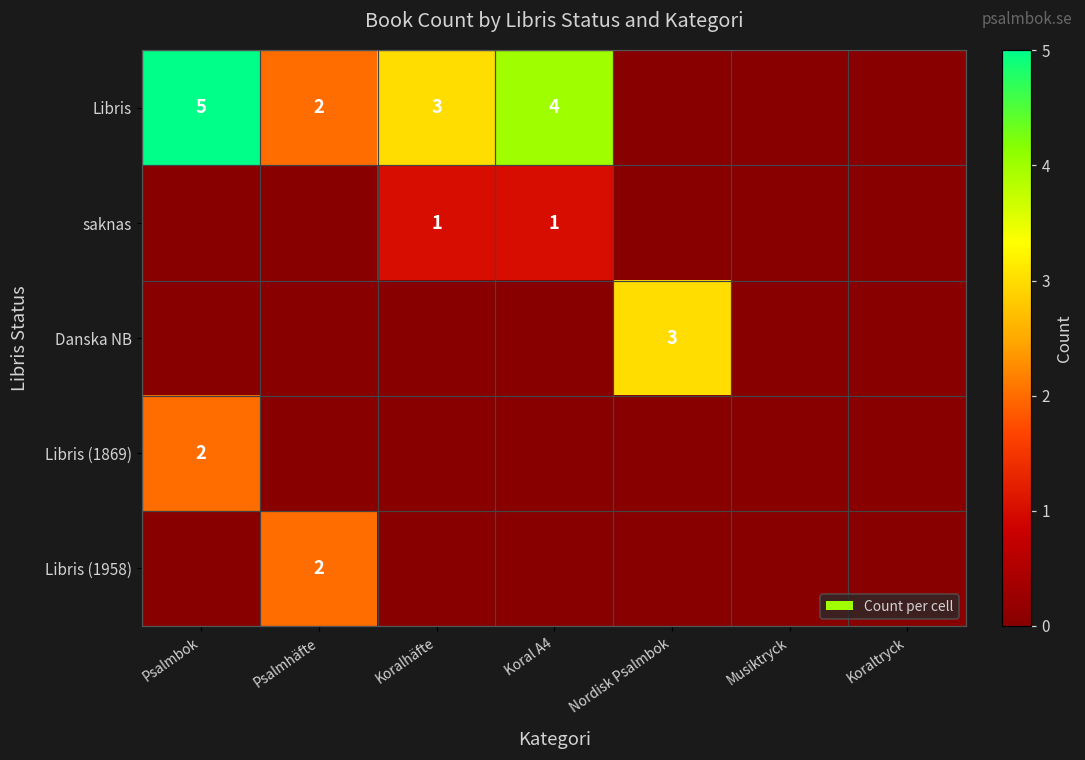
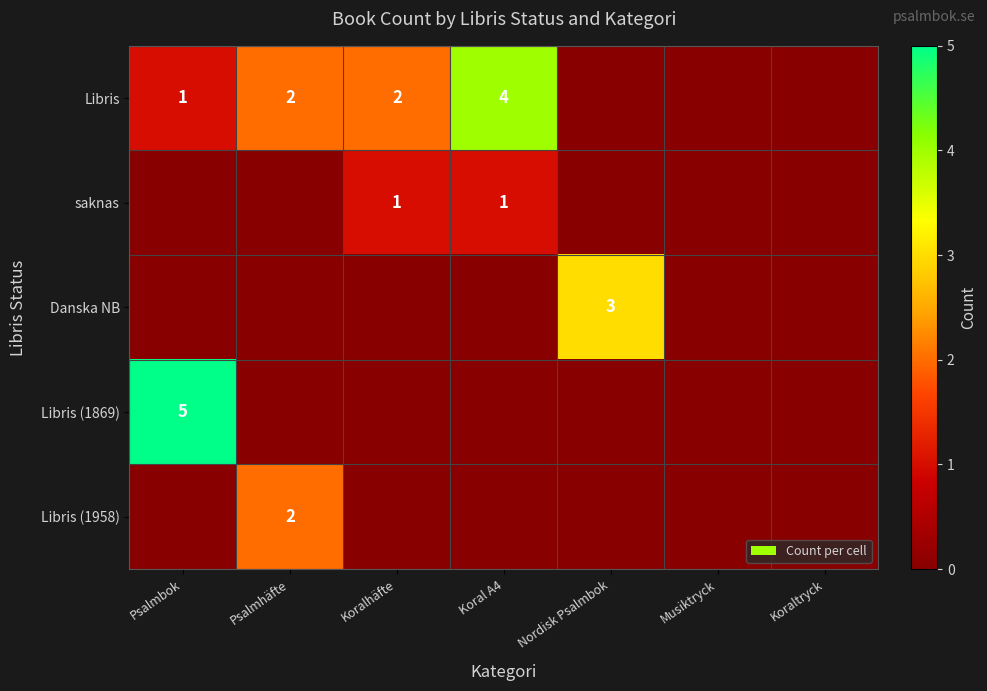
Libris, Psalmbok: 5 -> 1
Libris, Koralhäfte: 3 -> 2
Libris (1869), Psalmbok: 2 -> 5
